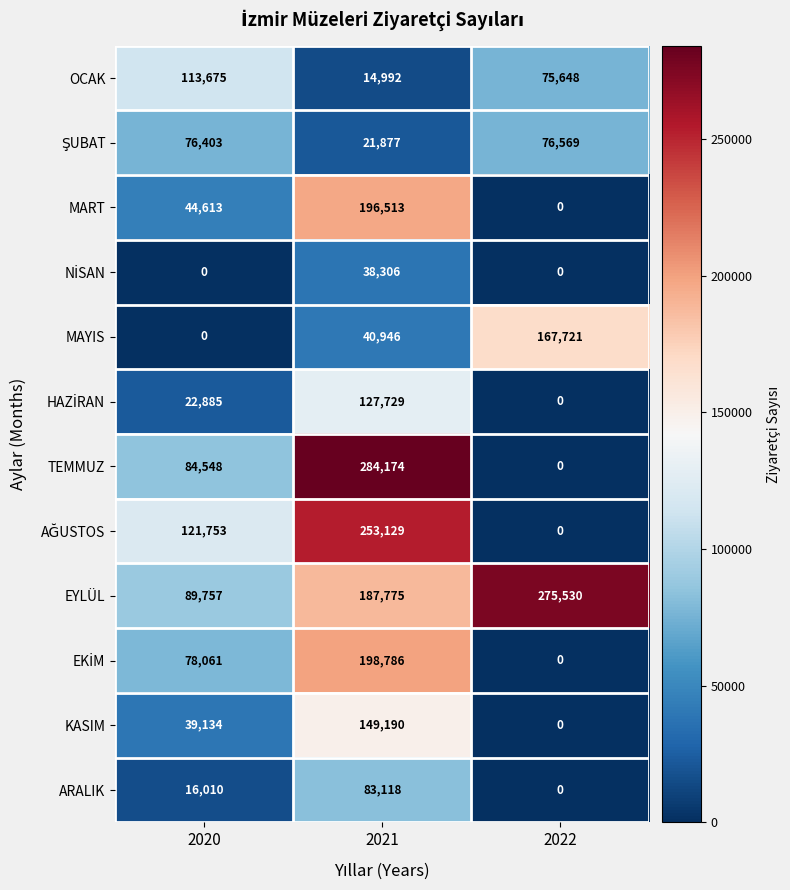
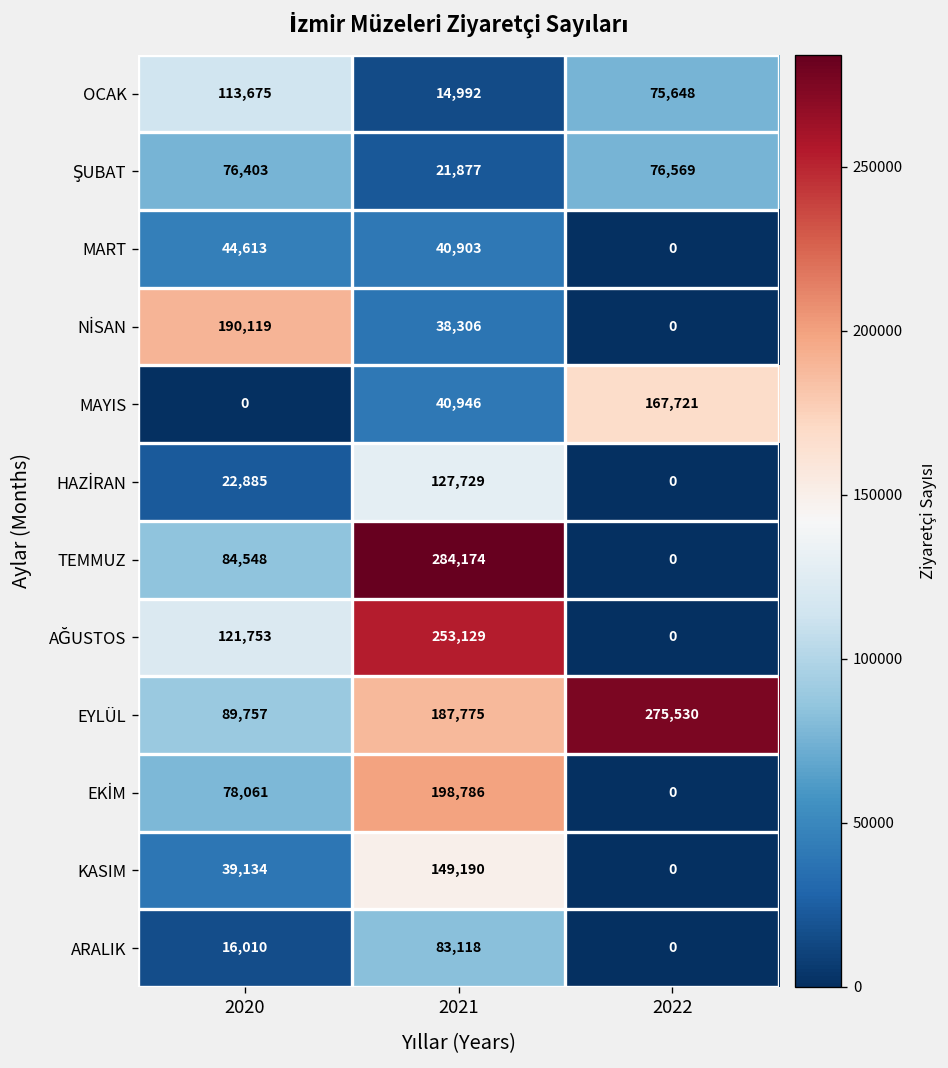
MART, 2021: 196,513 -> 40,903
NİSAN, 2020: 0 -> 190,119
